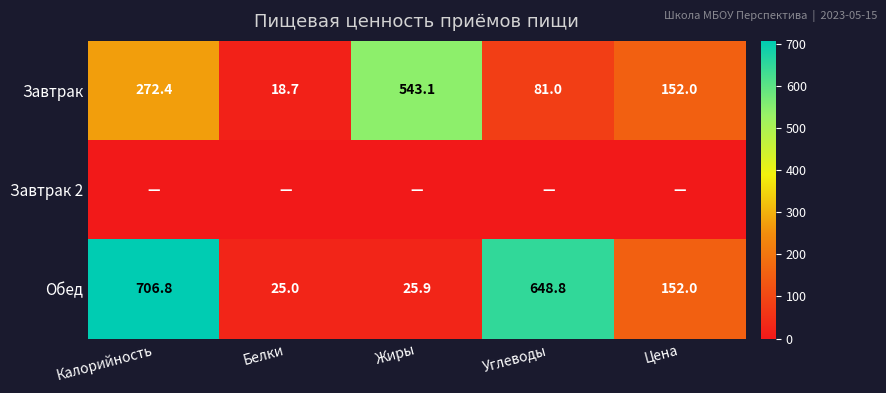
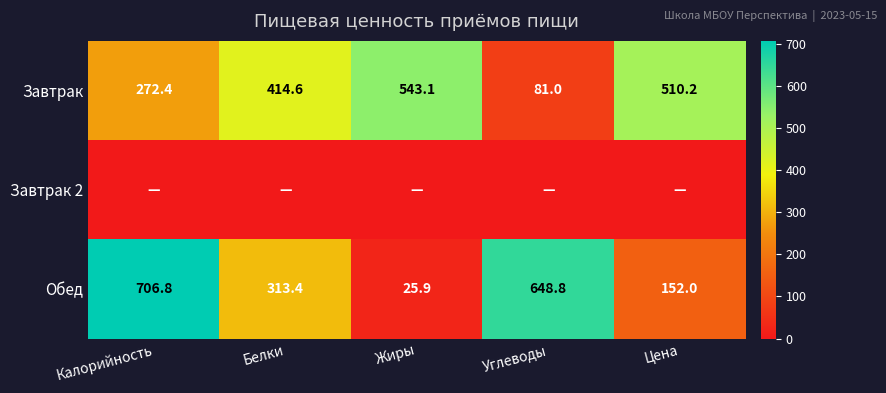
Завтрак, Белки: 18.7 -> 414.6
Завтрак, Цена: 152.0 -> 510.2
Обед, Белки: 25.0 -> 313.4
